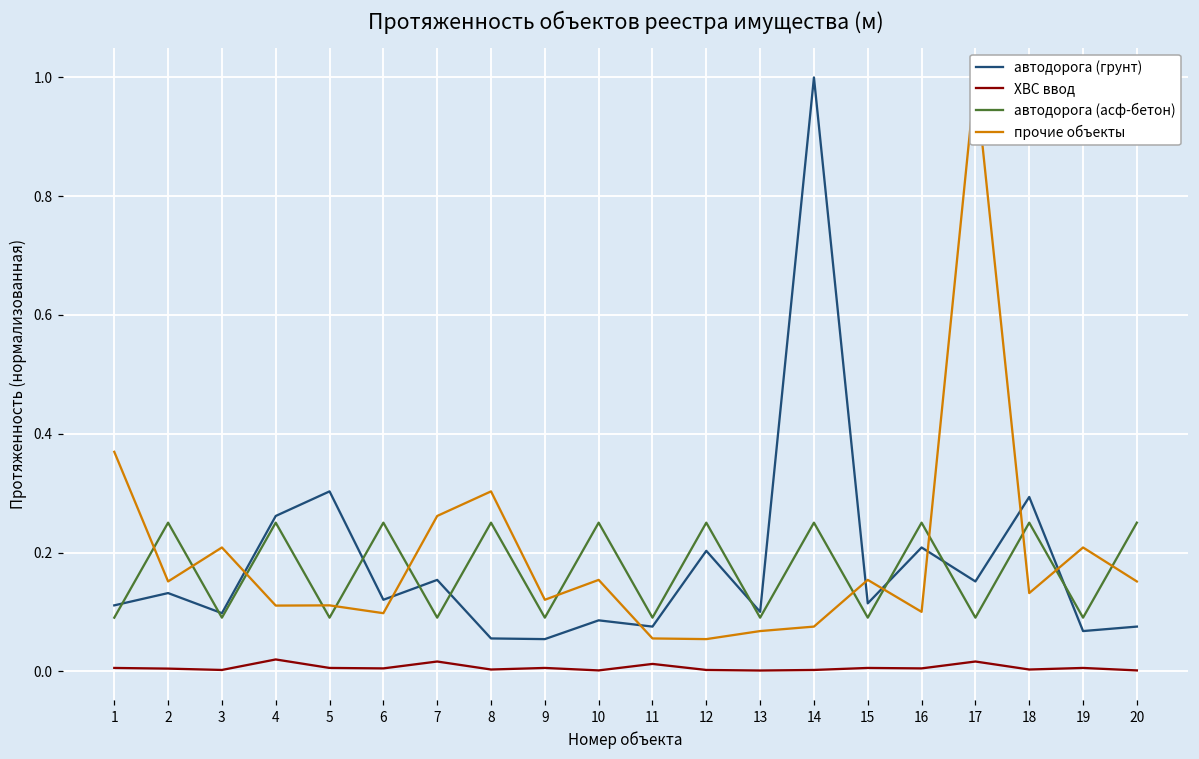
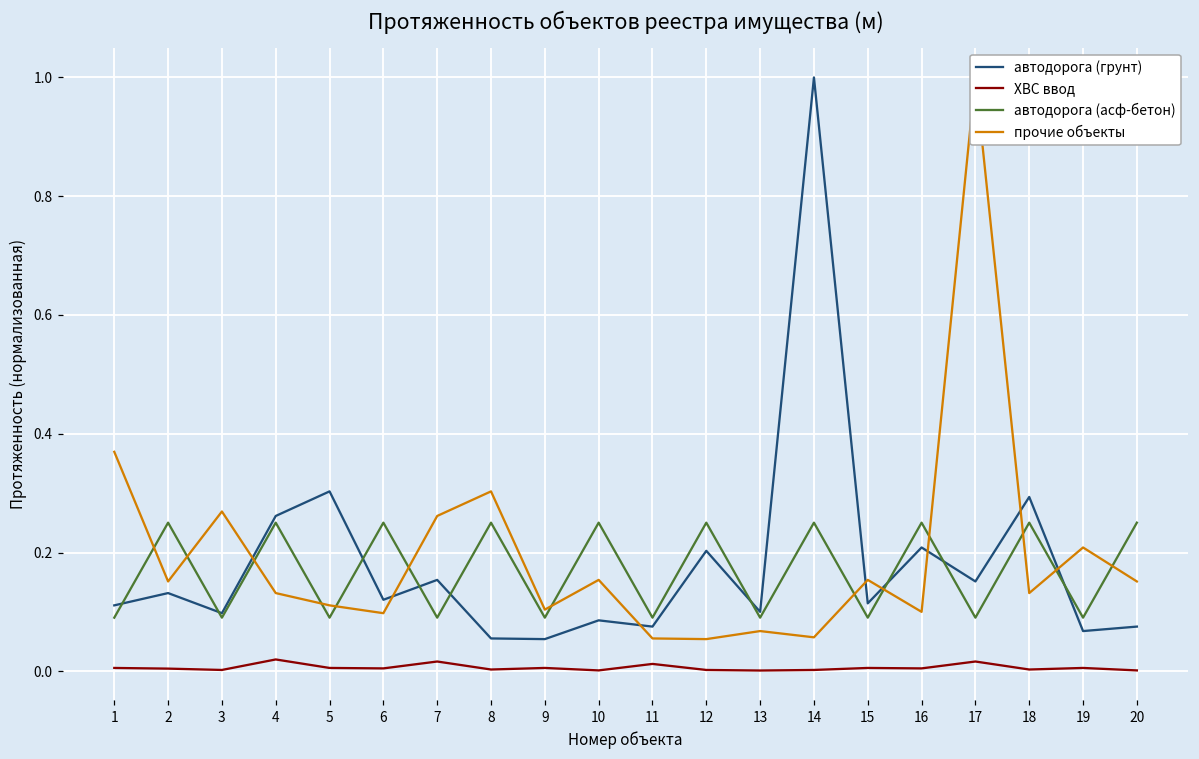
прочие объекты, 3: 0.21 -> 0.27
прочие объекты, 4: 0.11 -> 0.13
прочие объекты, 9: 0.12 -> 0.10
прочие объекты, 14: 0.08 -> 0.06
